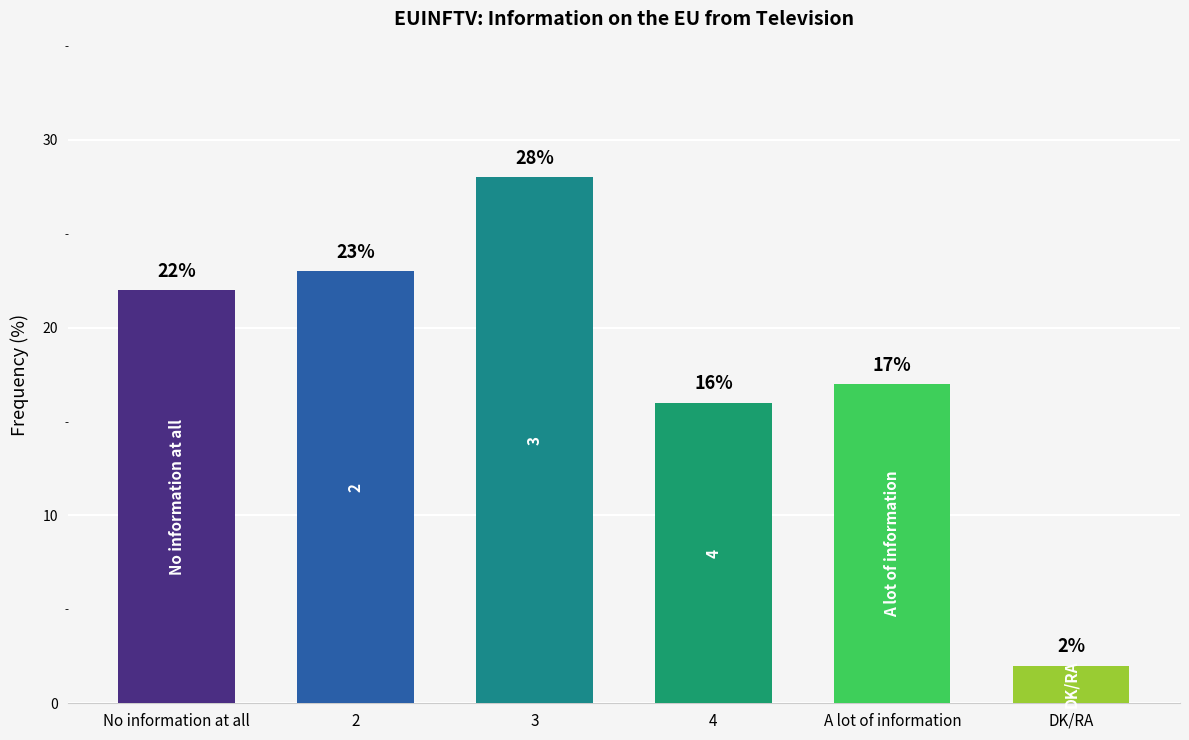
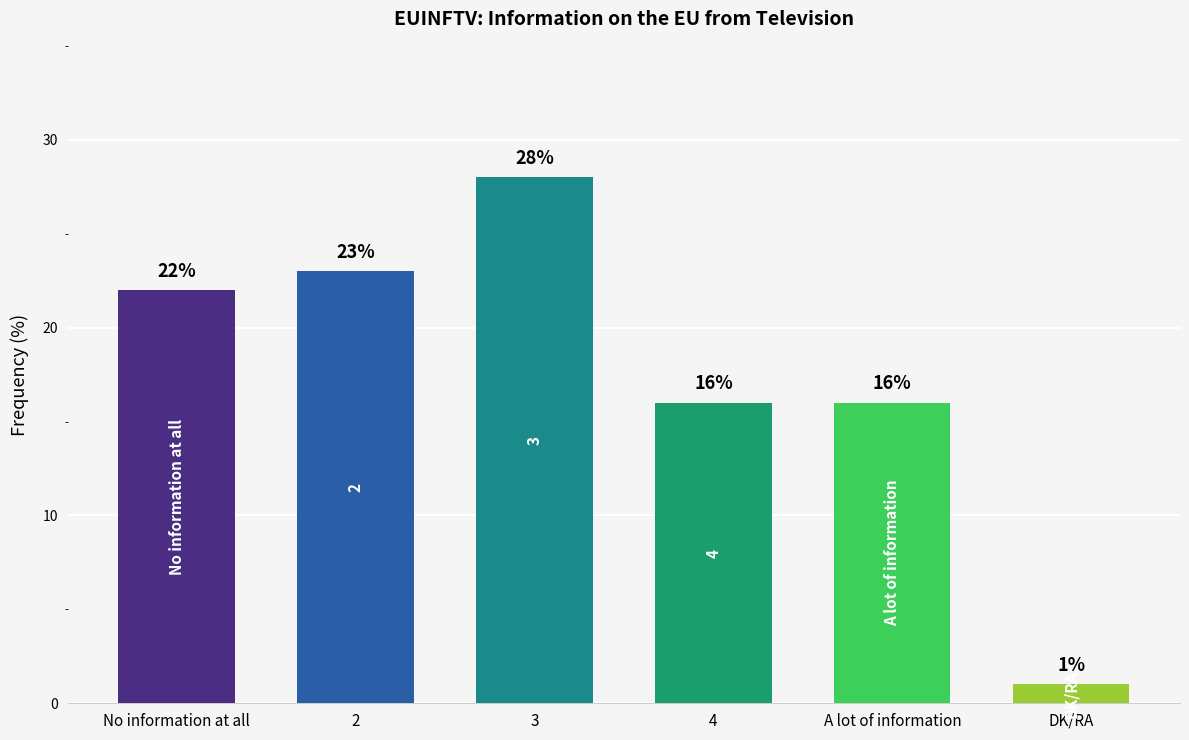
A lot of information: 17% -> 16%
DK/RA: 2% -> 1%
